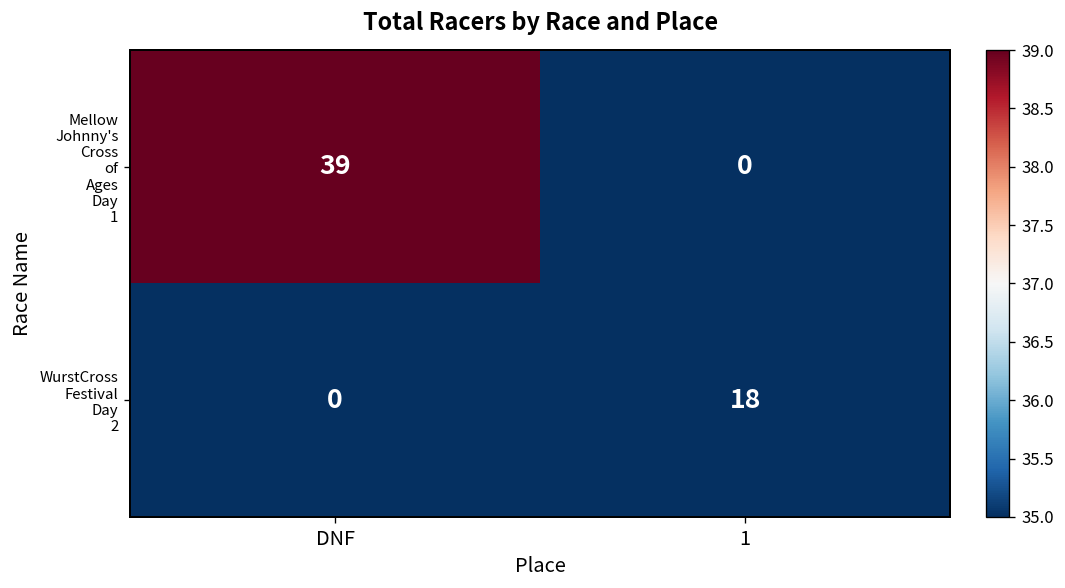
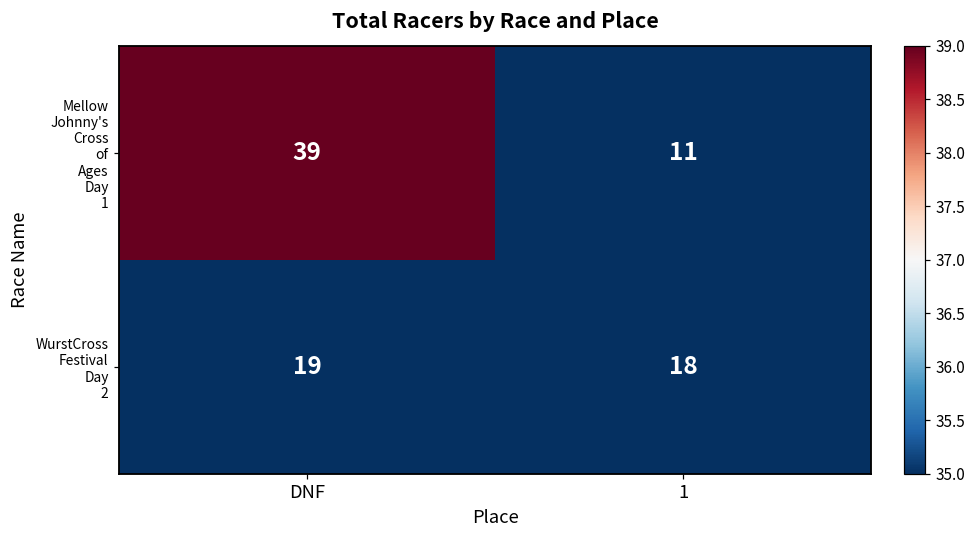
Mellow Johnny's Cross of Ages Day 1, 1: 0 -> 11
WurstCross Festival Day 2, DNF: 0 -> 19
